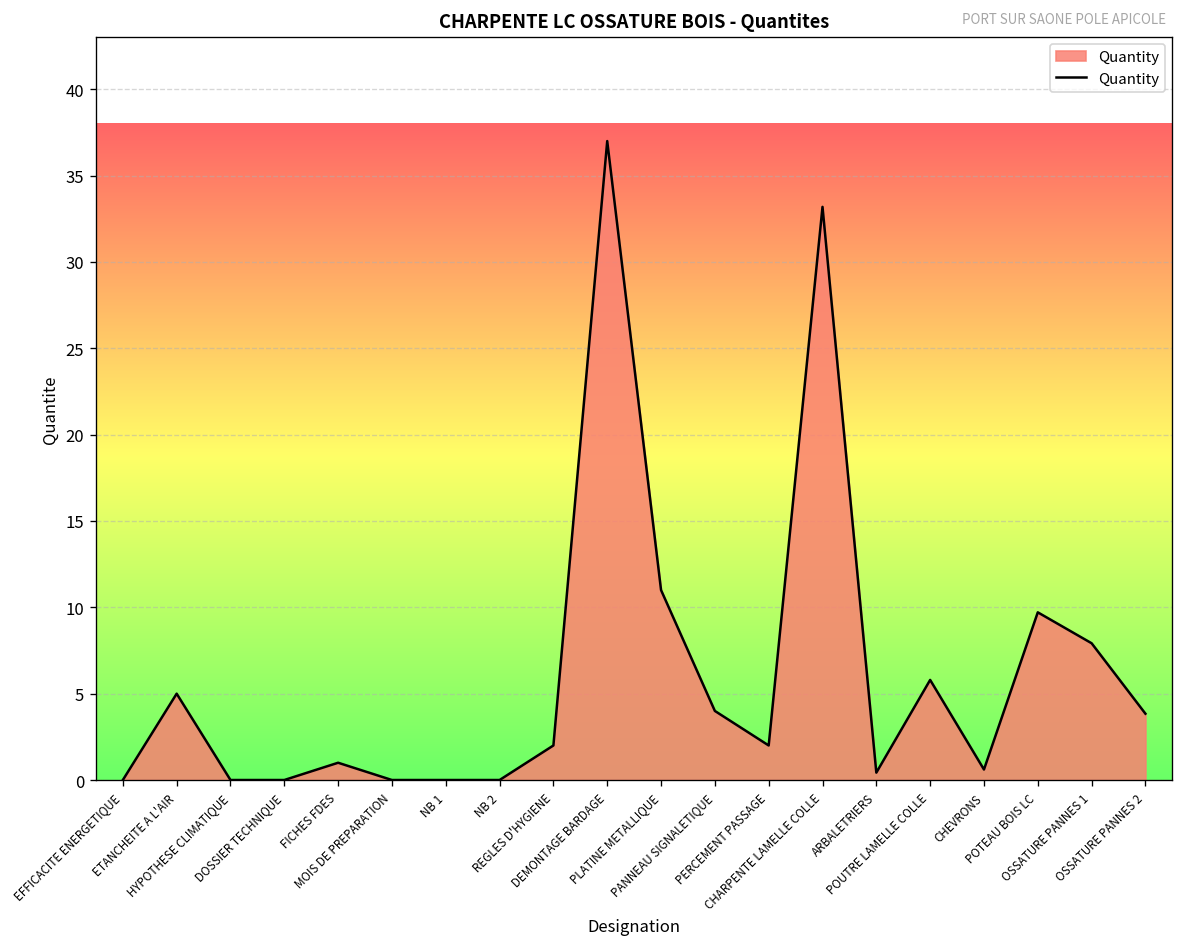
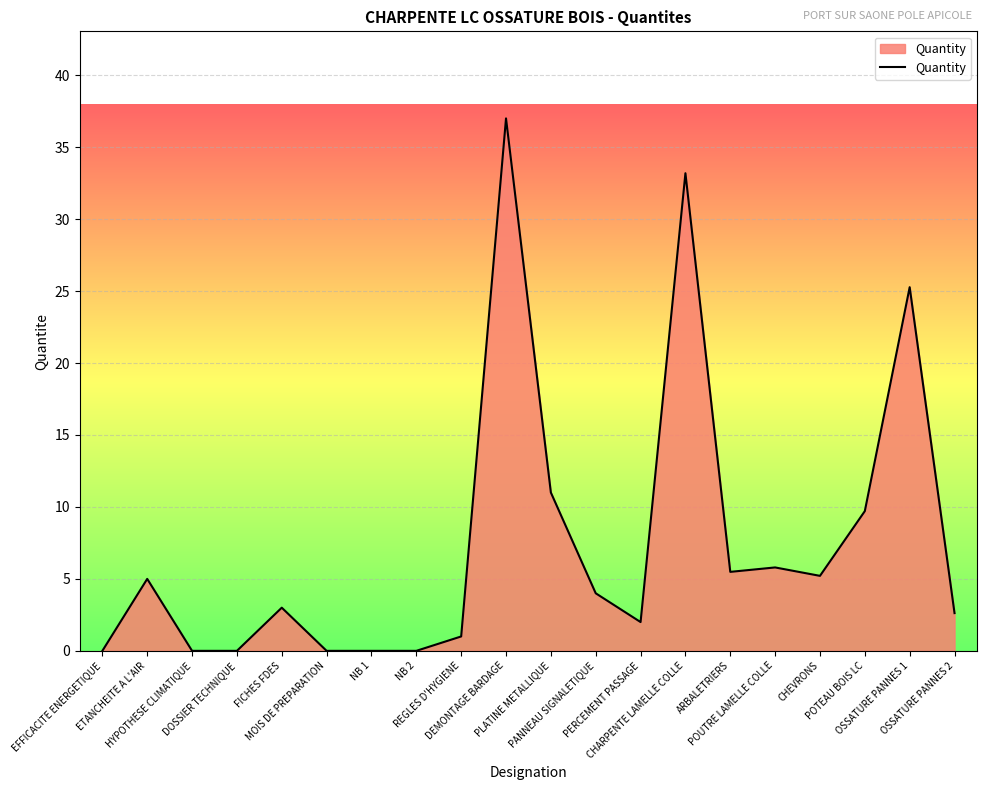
FICHES FDES: 1 -> 3
REGLES D'HYGIENE: 2 -> 1
ARBALETRIERS: 0.4 -> 5.5
CHEVRONS: 0.6 -> 5.2
OSSATURE PANNES 1: 7.9 -> 25.3
OSSATURE PANNES 2: 3.8 -> 2.6
